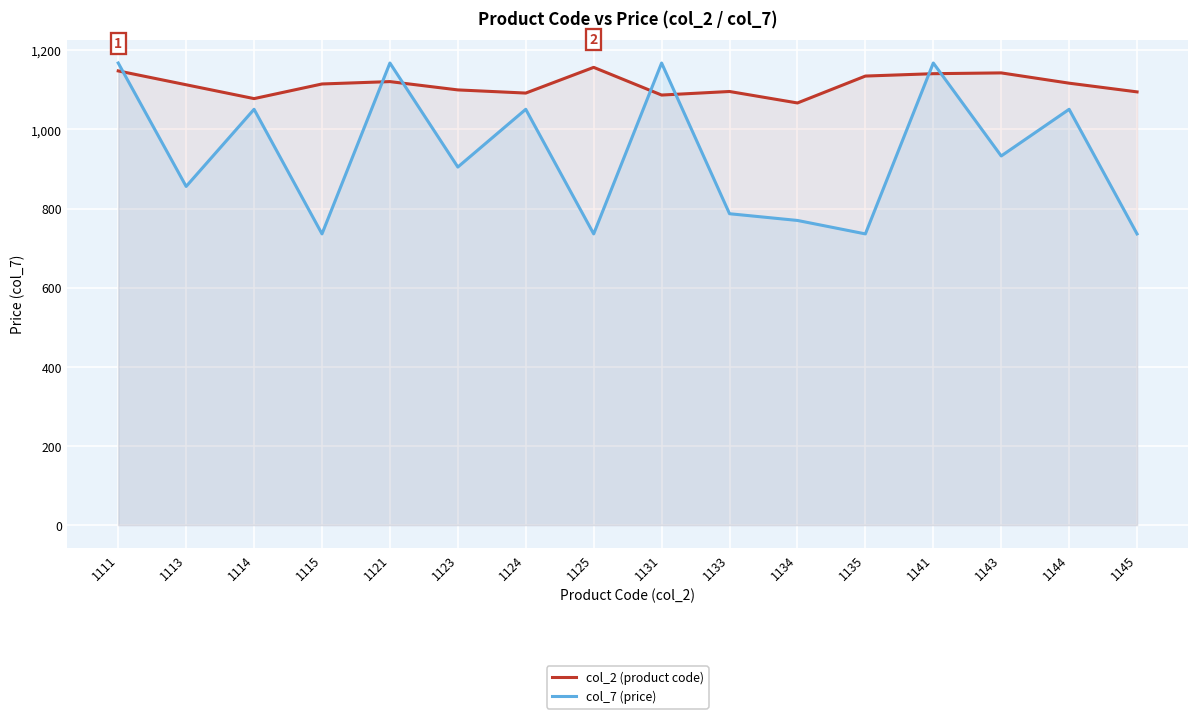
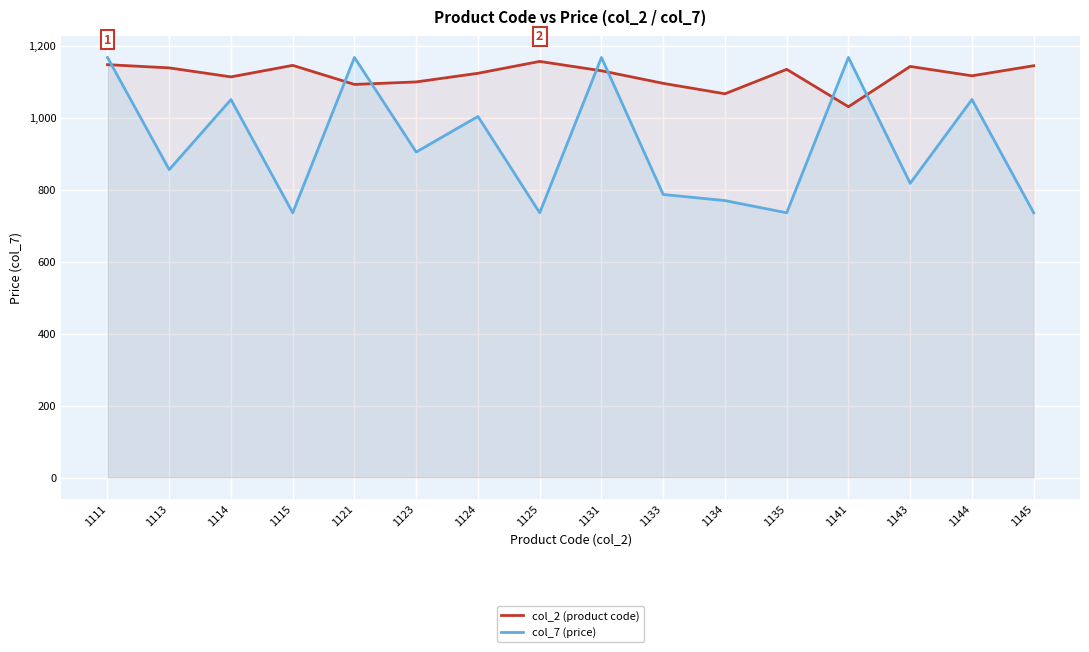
col_2 (product code), 1113: 1,110 -> 1,140
col_2 (product code), 1114: 1,080 -> 1,110
col_2 (product code), 1115: 1,120 -> 1,150
col_2 (product code), 1121: 1,120 -> 1,090
col_2 (product code), 1124: 1,090 -> 1,120
col_7 (price), 1124: 1,050 -> 1,000
col_2 (product code), 1131: 1,090 -> 1,130
col_2 (product code), 1141: 1,140 -> 1,030
col_7 (price), 1143: 930 -> 820
col_2 (product code), 1145: 1,100 -> 1,150
